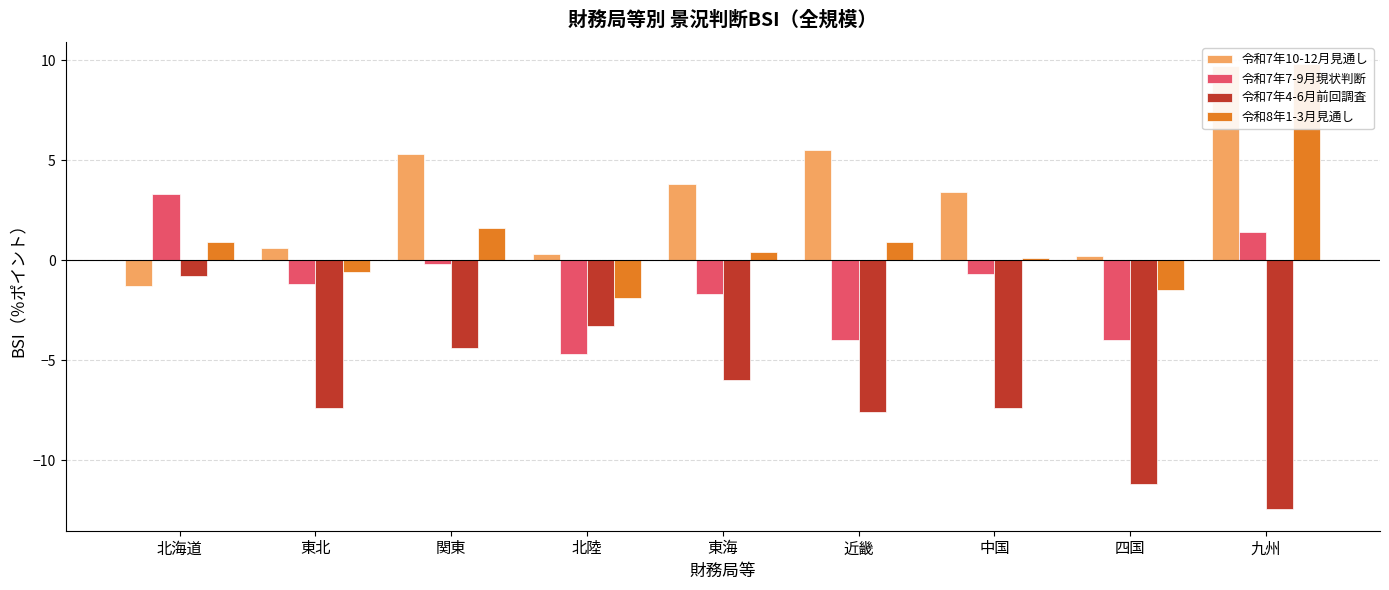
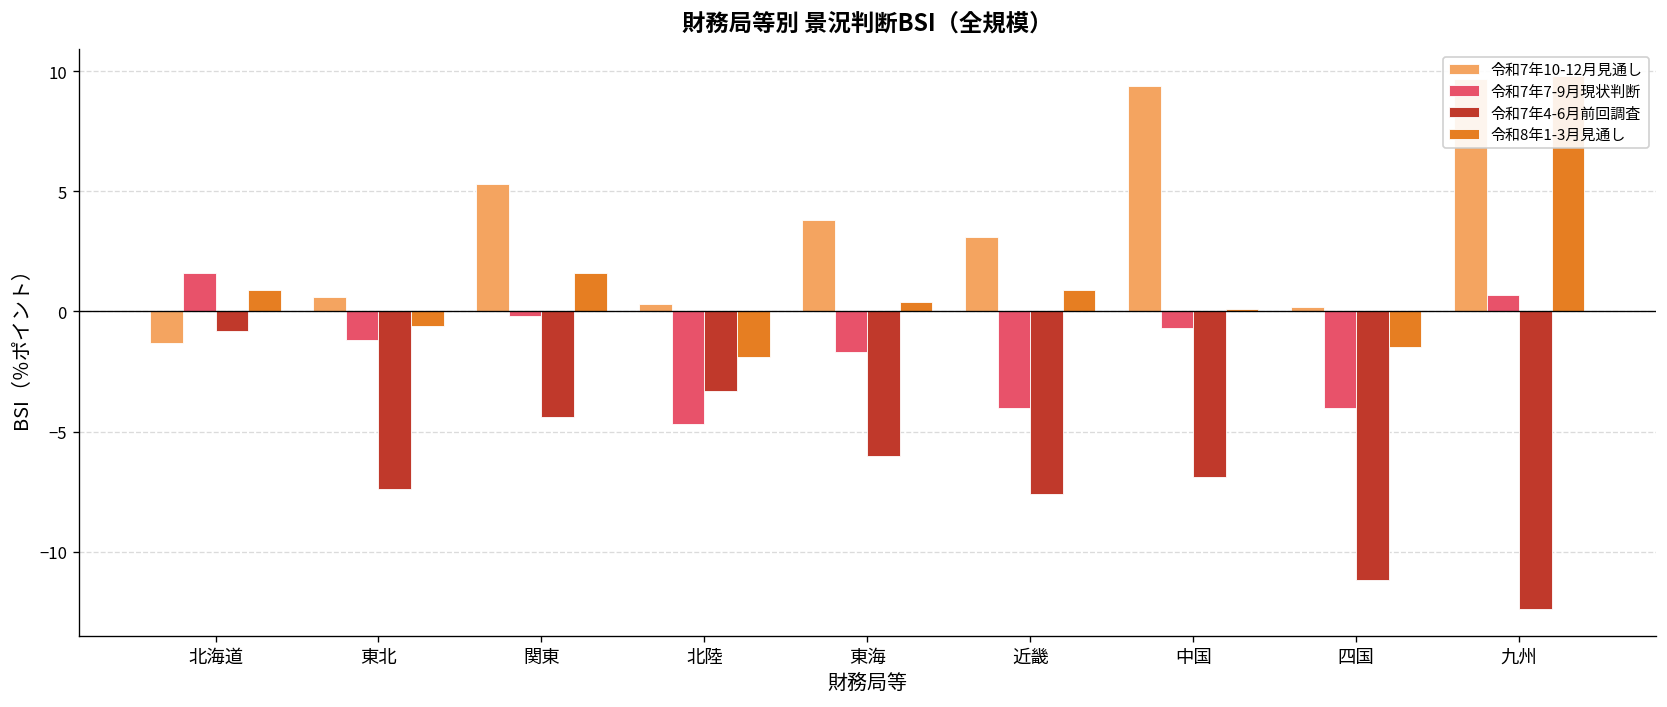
令和7年7-9月現状判断, 北海道: 3.3 -> 1.6
令和7年10-12月見通し, 近畿: 5.5 -> 3.1
令和7年10-12月見通し, 中国: 3.4 -> 9.4
令和7年4-6月前回調査, 中国: -7.4 -> -6.9
令和7年7-9月現状判断, 九州: 1.4 -> 0.7
